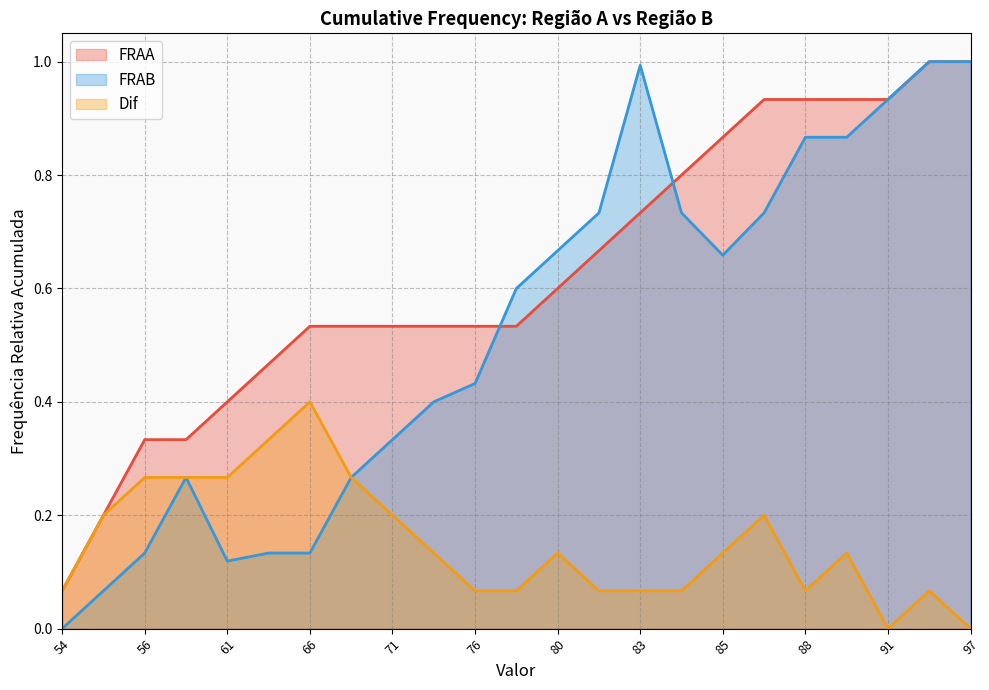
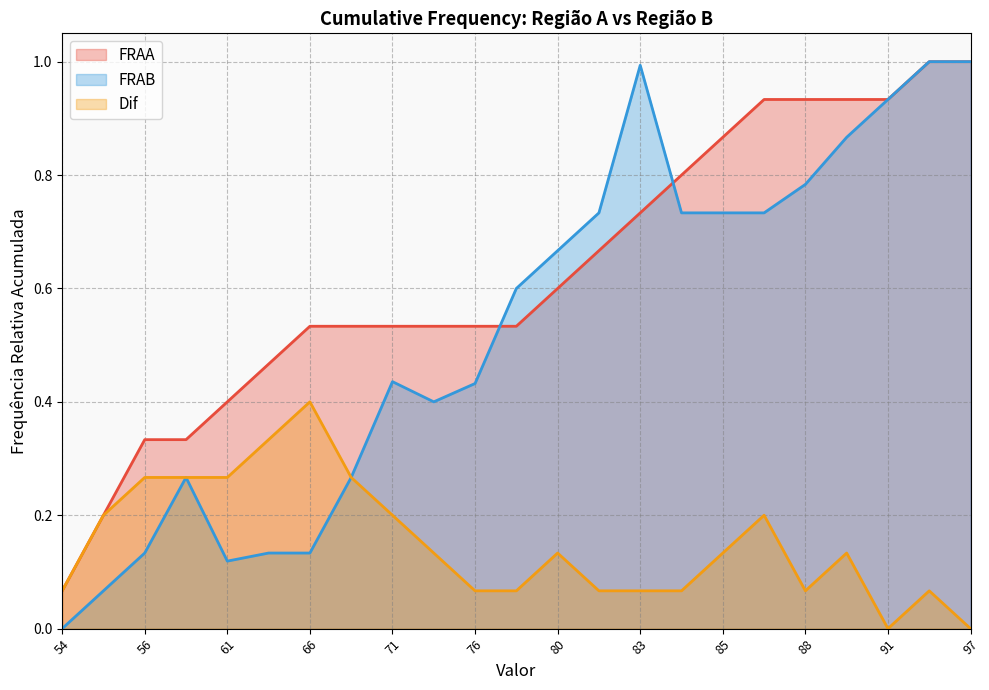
FRAB, 71: 0.33 -> 0.44
FRAB, 85: 0.66 -> 0.73
FRAB, 88: 0.87 -> 0.78
